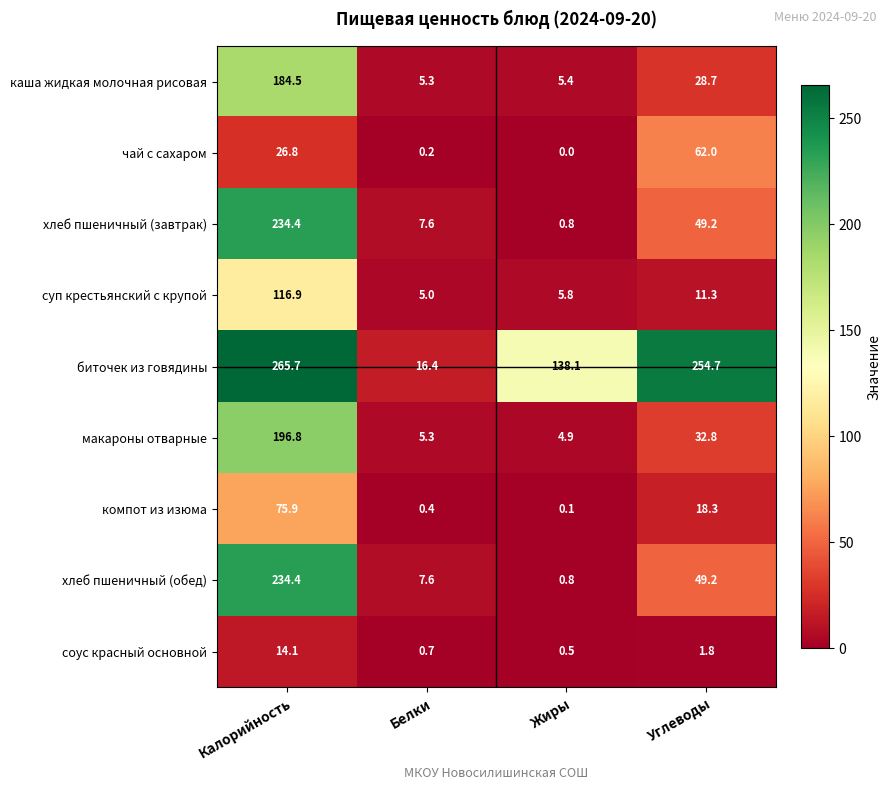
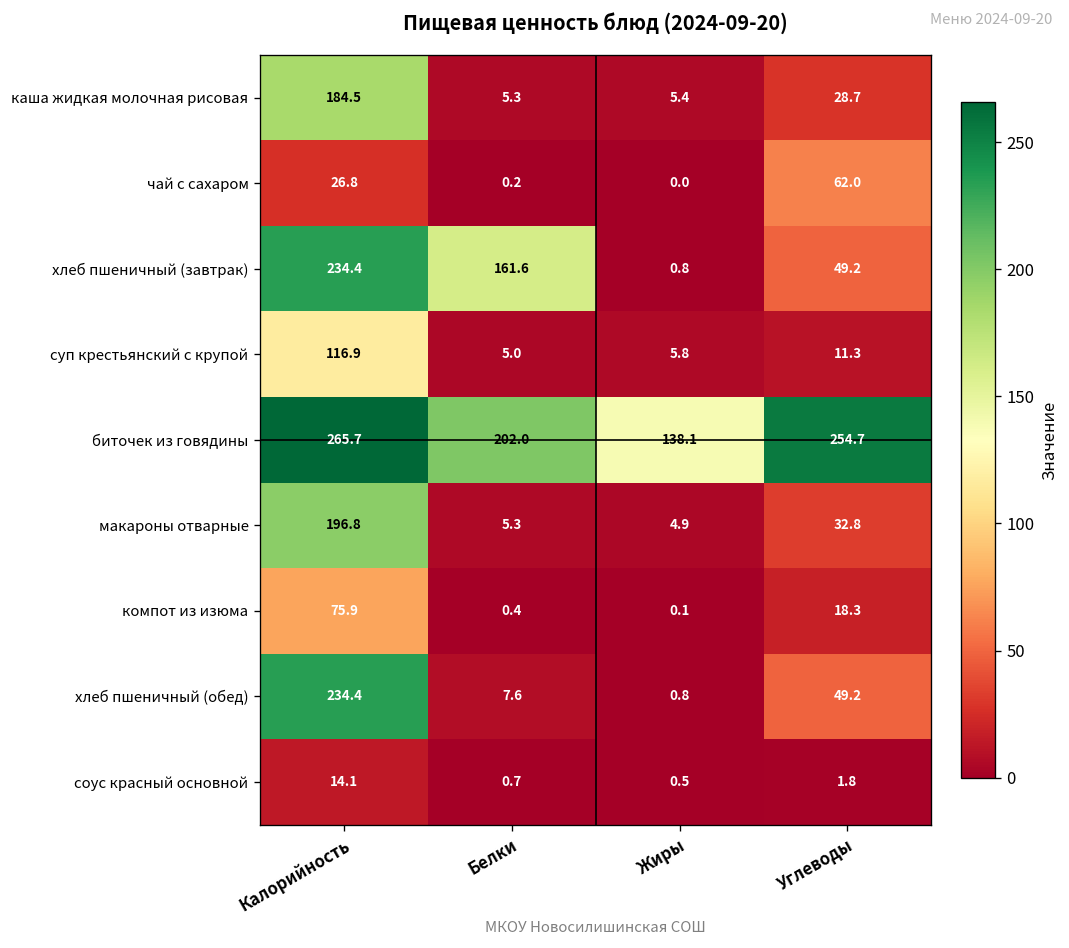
хлеб пшеничный (завтрак), Белки: 7.6 -> 161.6
биточек из говядины, Белки: 16.4 -> 202.0
